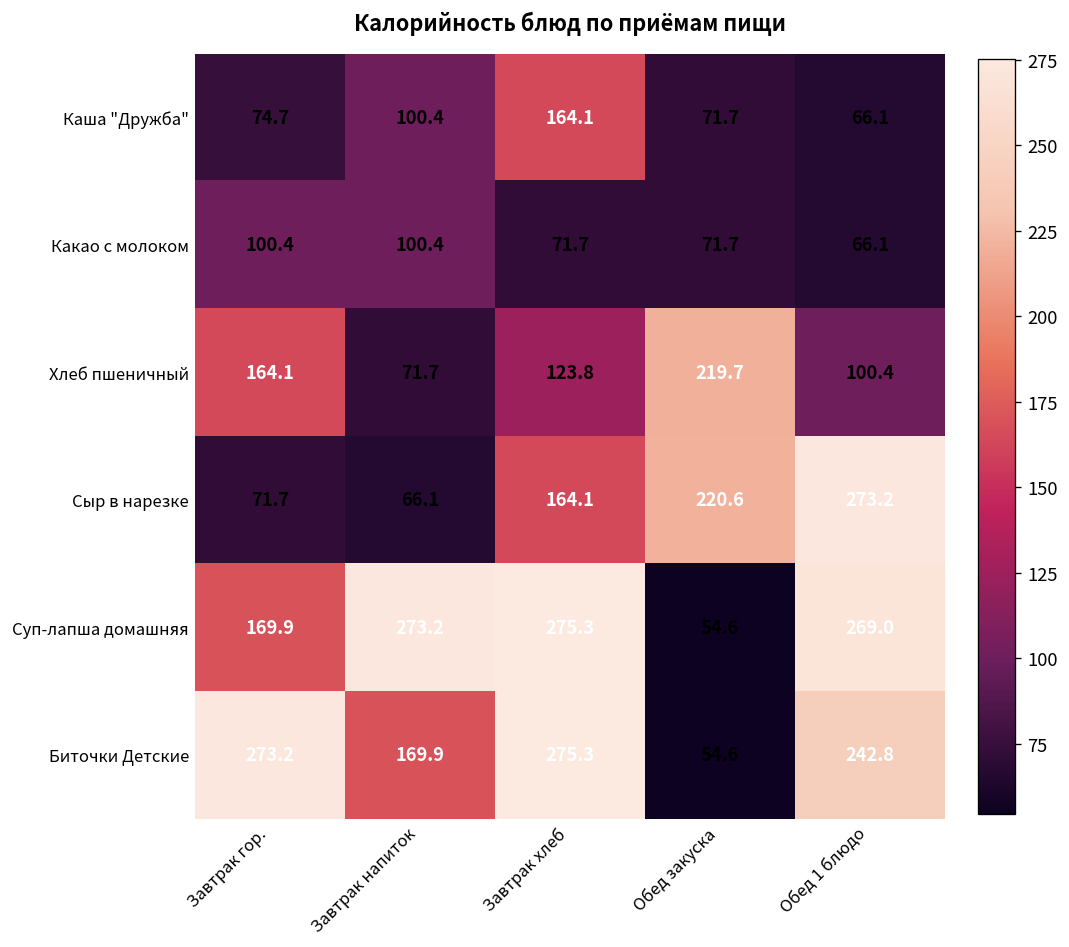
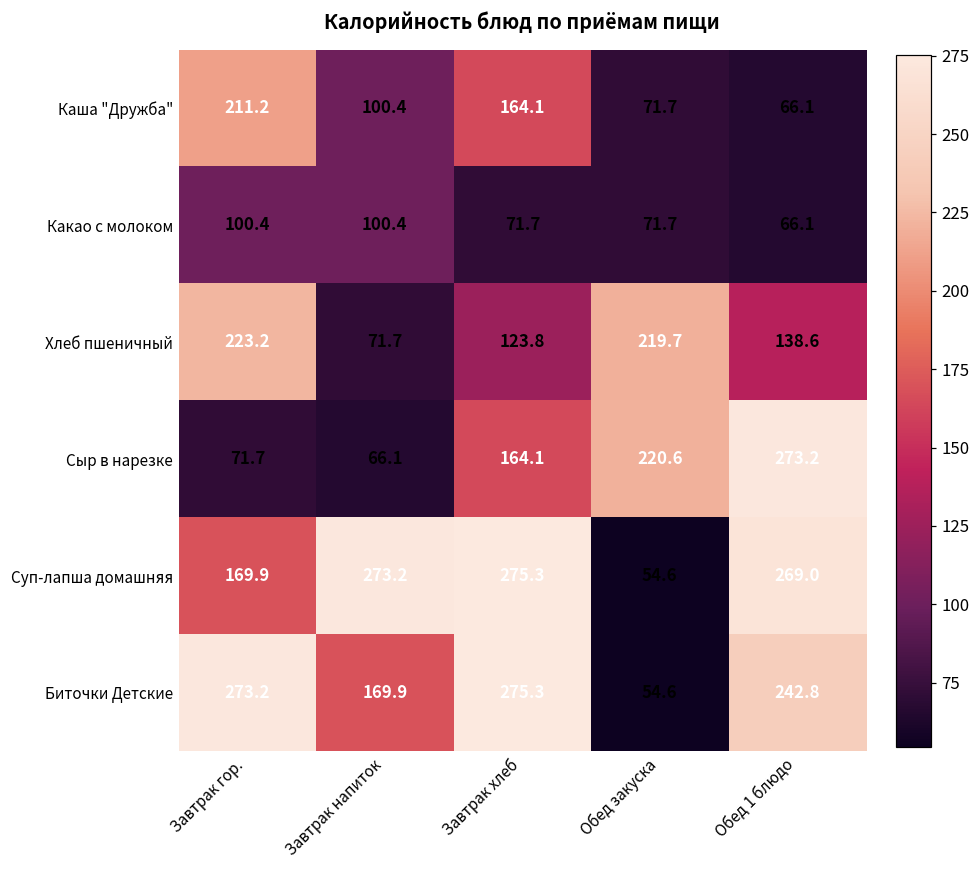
Каша "Дружба", Завтрак гор.: 74.7 -> 211.2
Хлеб пшеничный, Завтрак гор.: 164.1 -> 223.2
Хлеб пшеничный, Обед 1 блюдо: 100.4 -> 138.6
